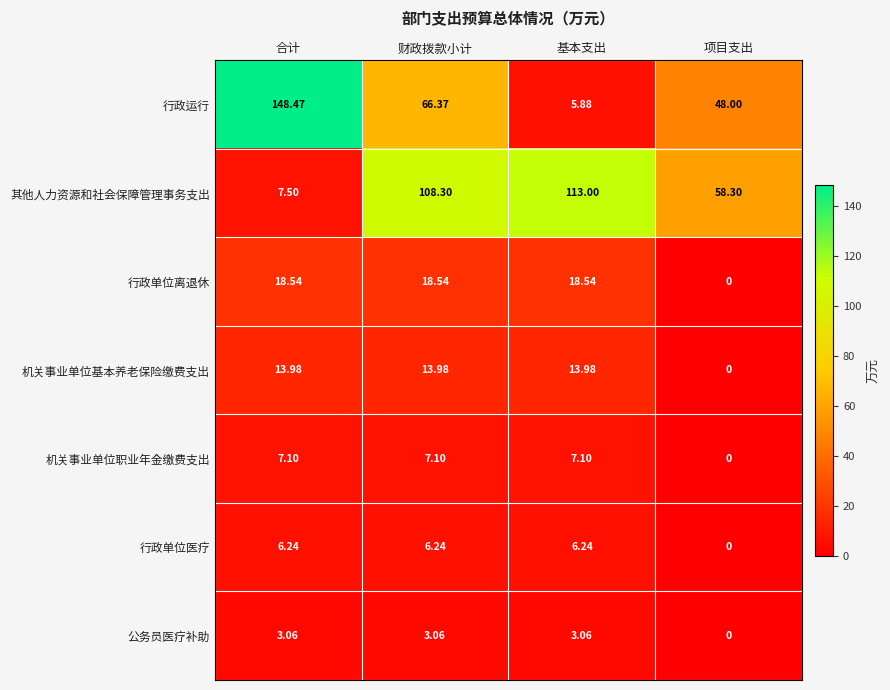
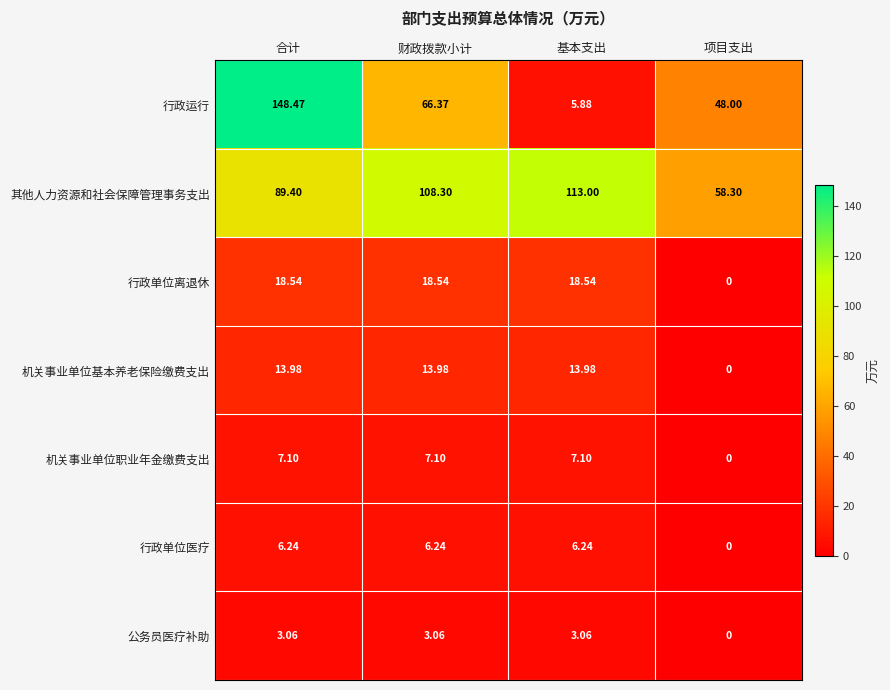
其他人力资源和社会保障管理事务支出, 合计: 7.50 -> 89.40
